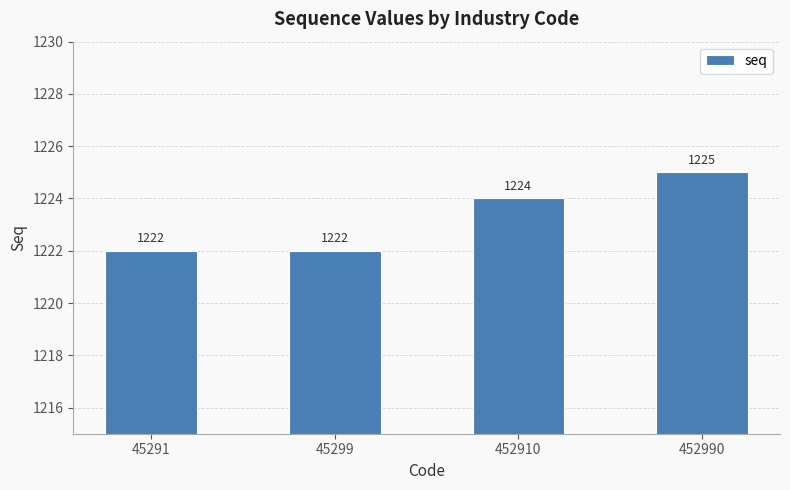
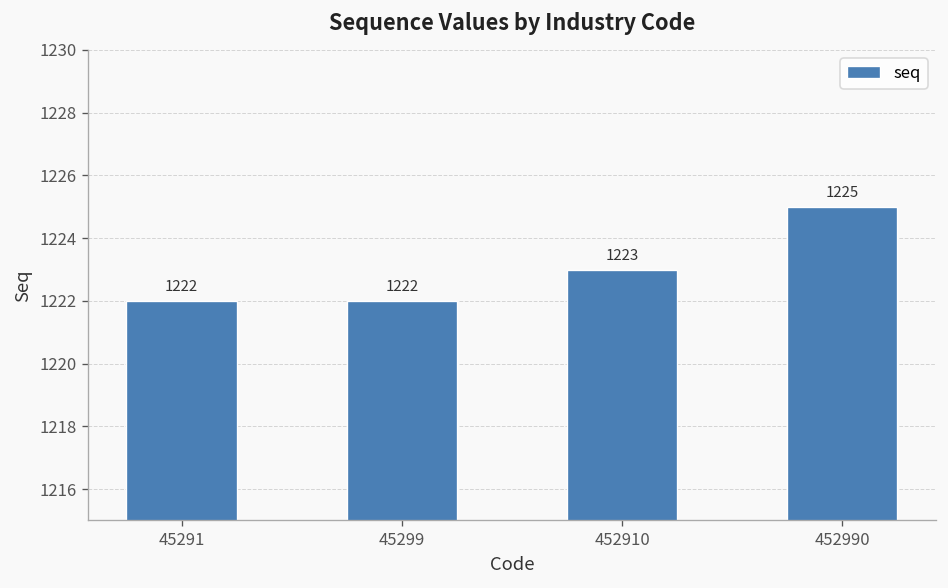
452910: 1224 -> 1223
